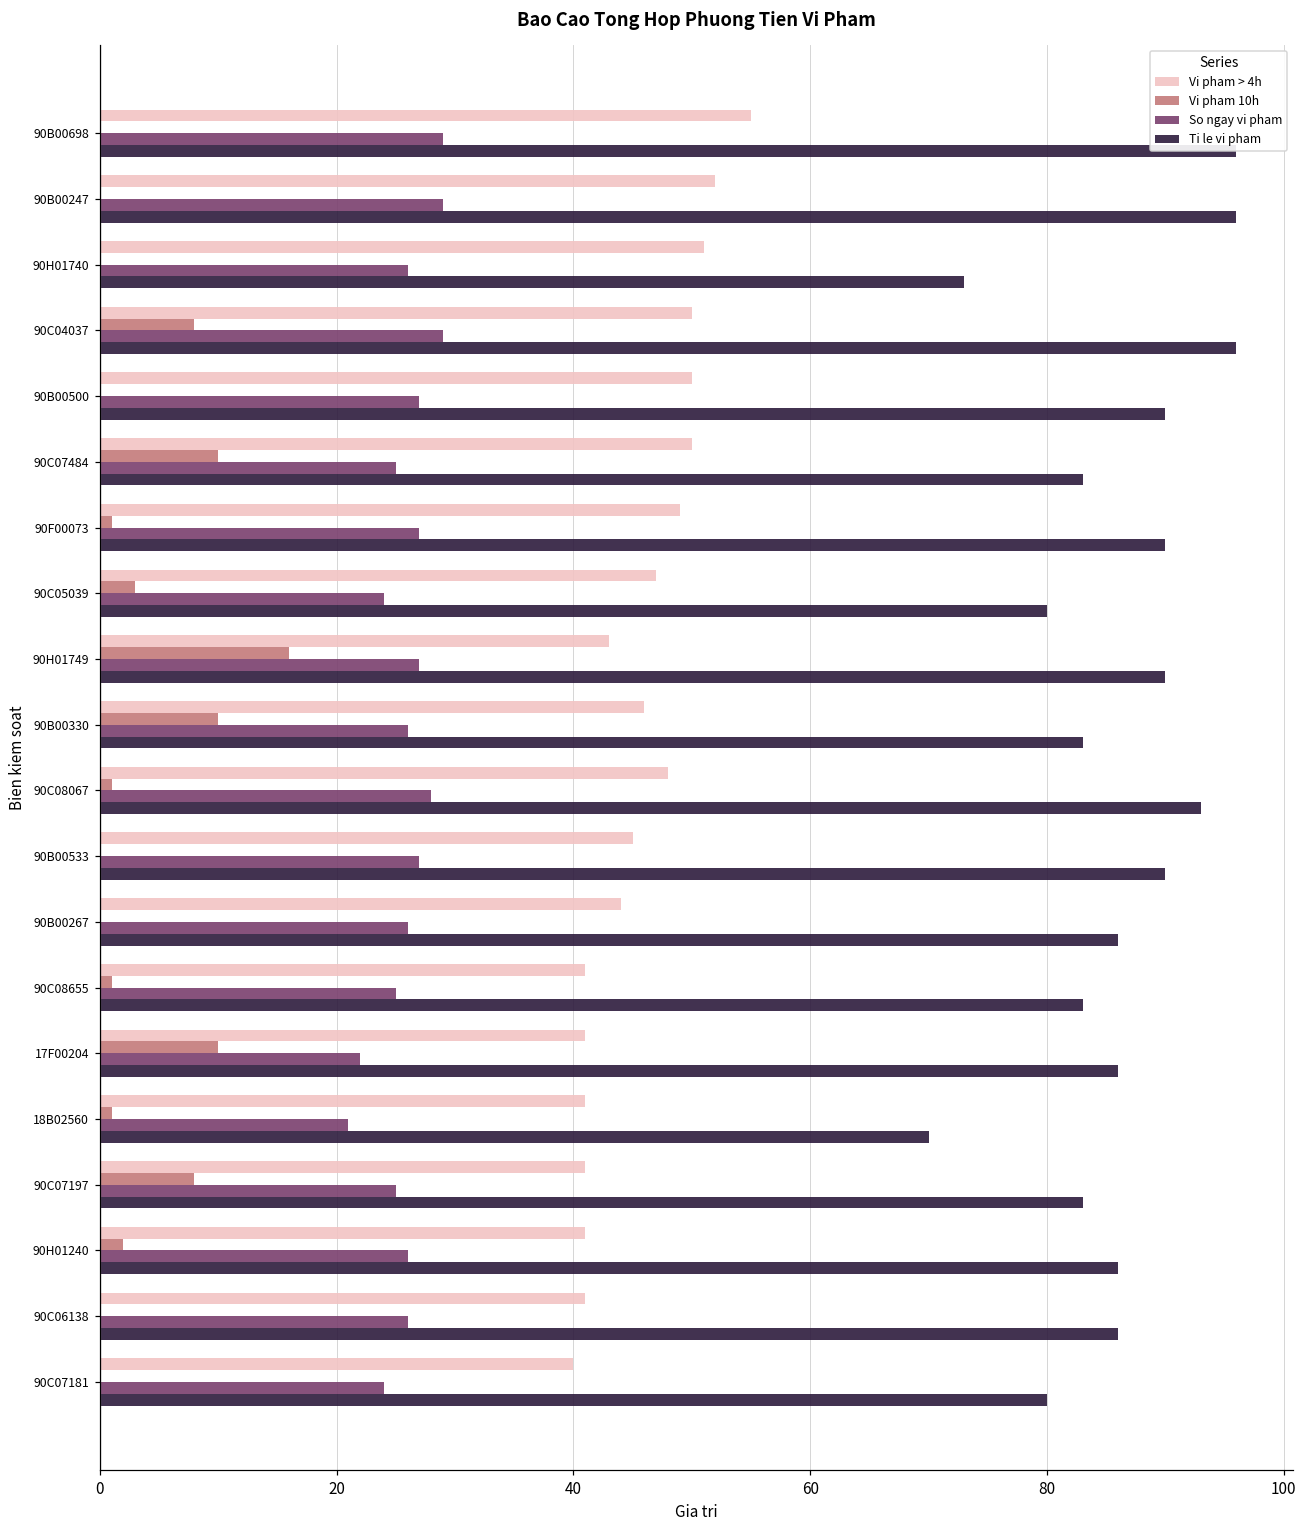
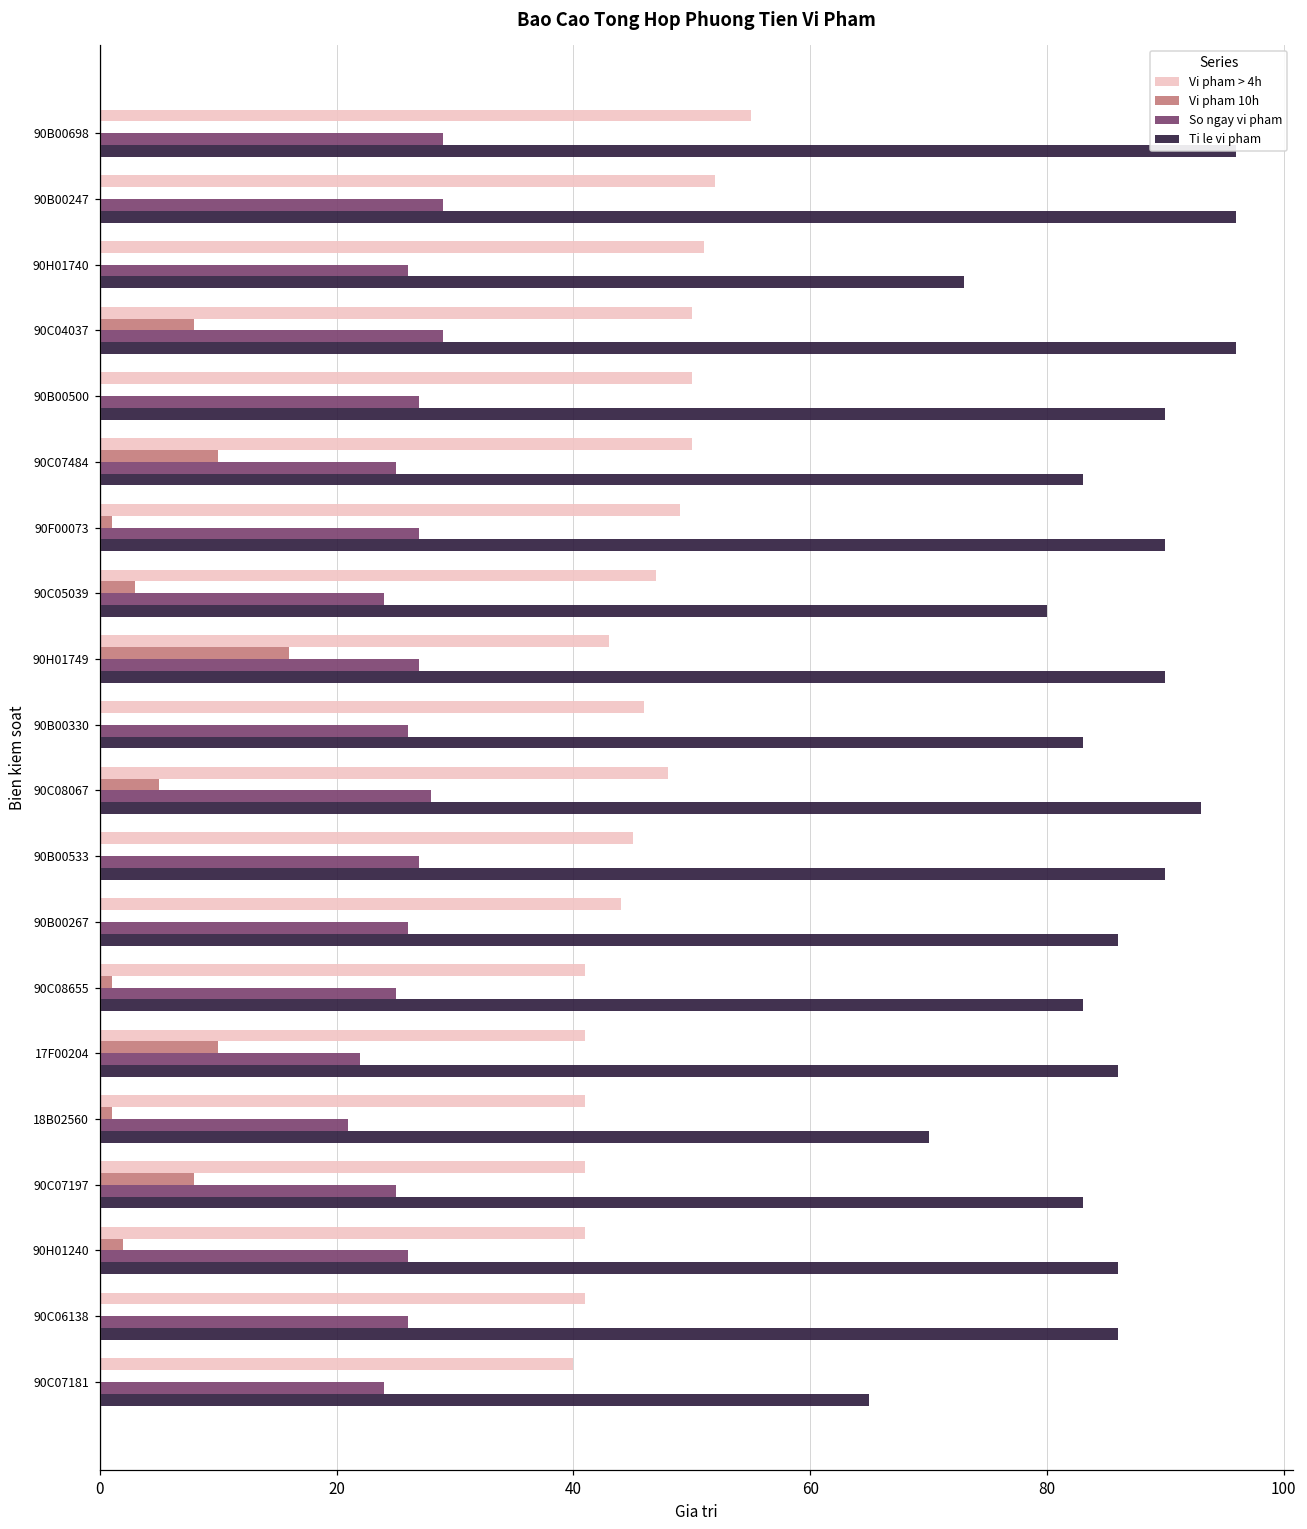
Vi pham 10h, 90B00330: 10 -> 0
Vi pham 10h, 90C08067: 1 -> 5
Ti le vi pham, 90C07181: 80 -> 65
